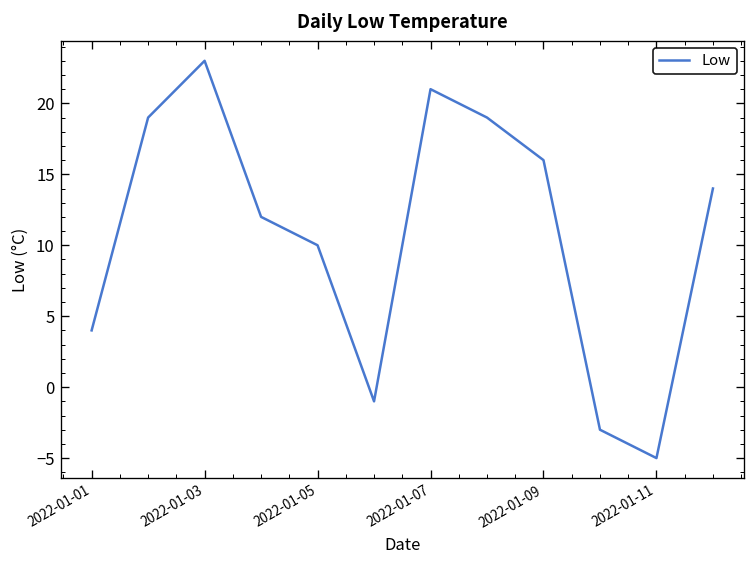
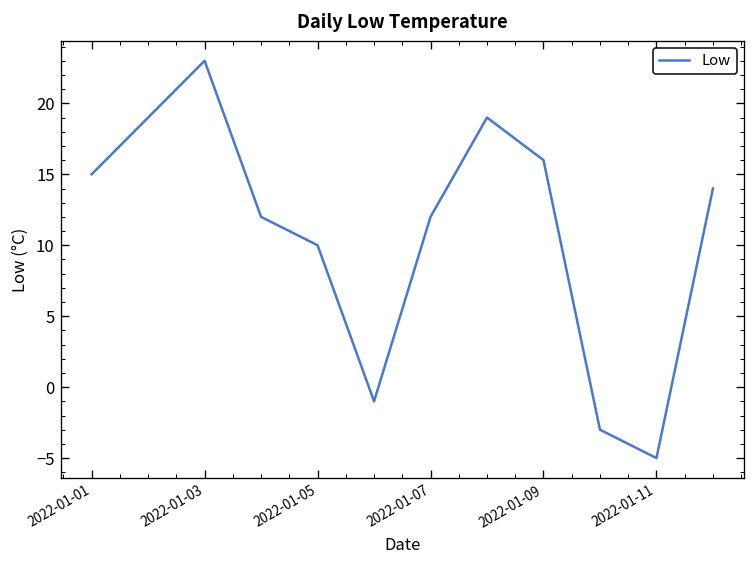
2022-01-01: 4 -> 15
2022-01-07: 21 -> 12
